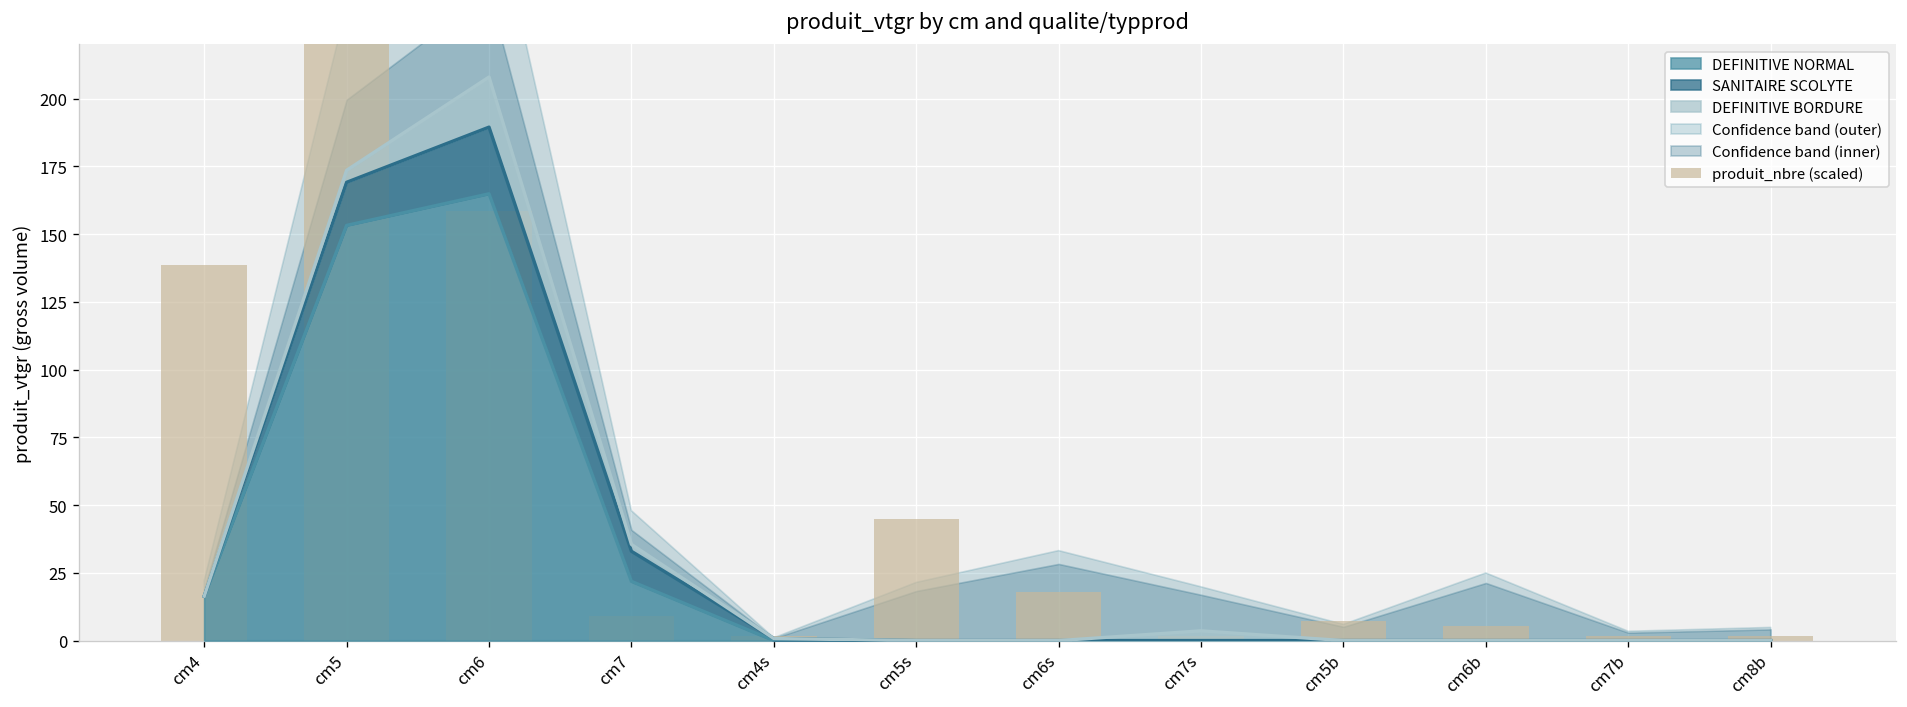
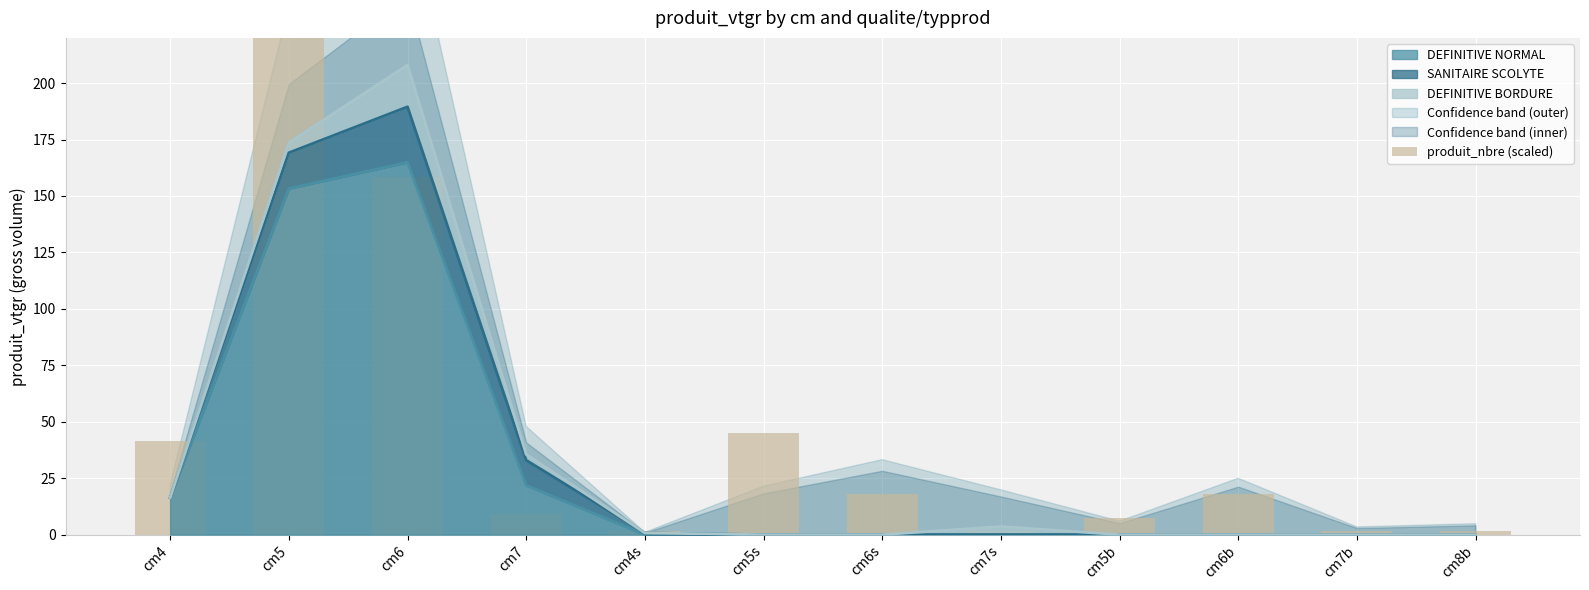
produit_nbre (scaled), cm4: 139 -> 41
produit_nbre (scaled), cm6b: 5 -> 18
